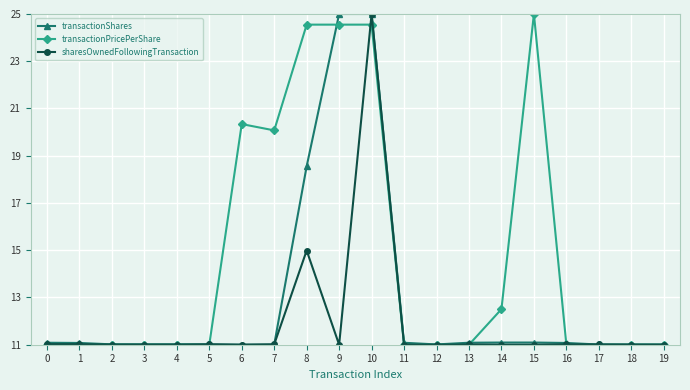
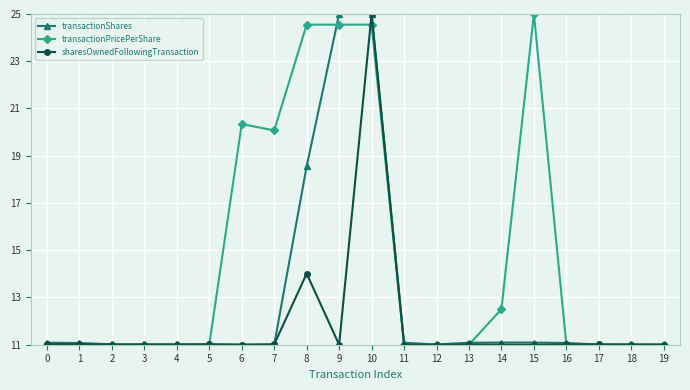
sharesOwnedFollowingTransaction, 8: 15.0 -> 14.0
